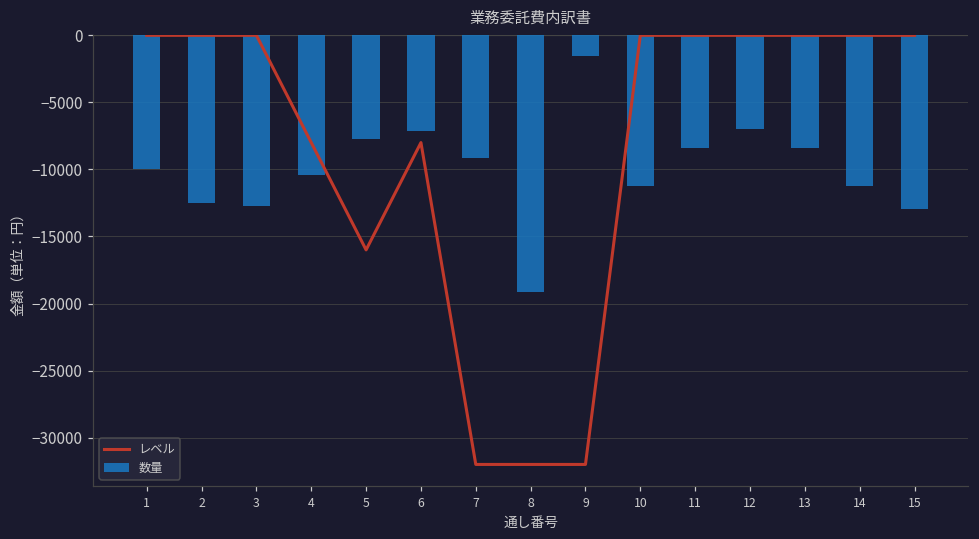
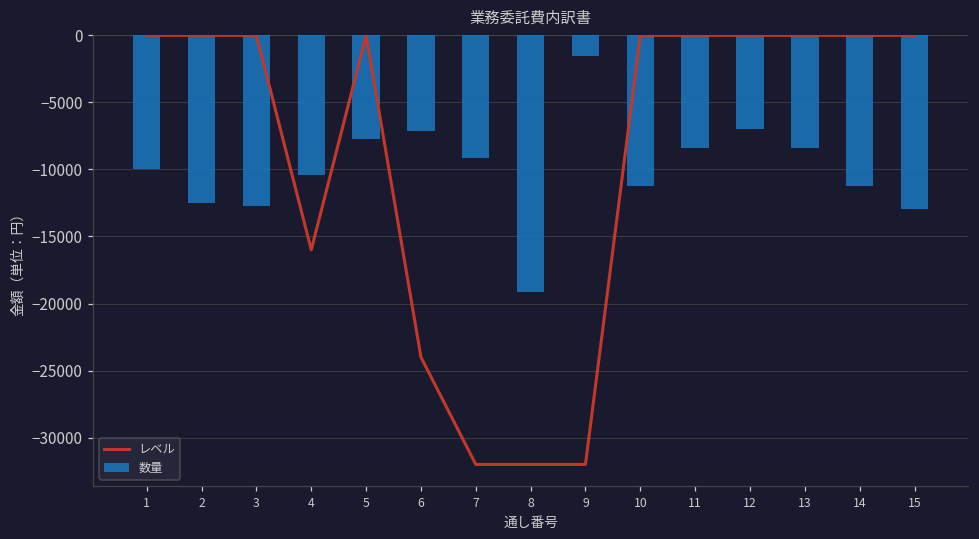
レベル, 4: -8000 -> -16000
レベル, 5: -16000 -> 0
レベル, 6: -8000 -> -24000
